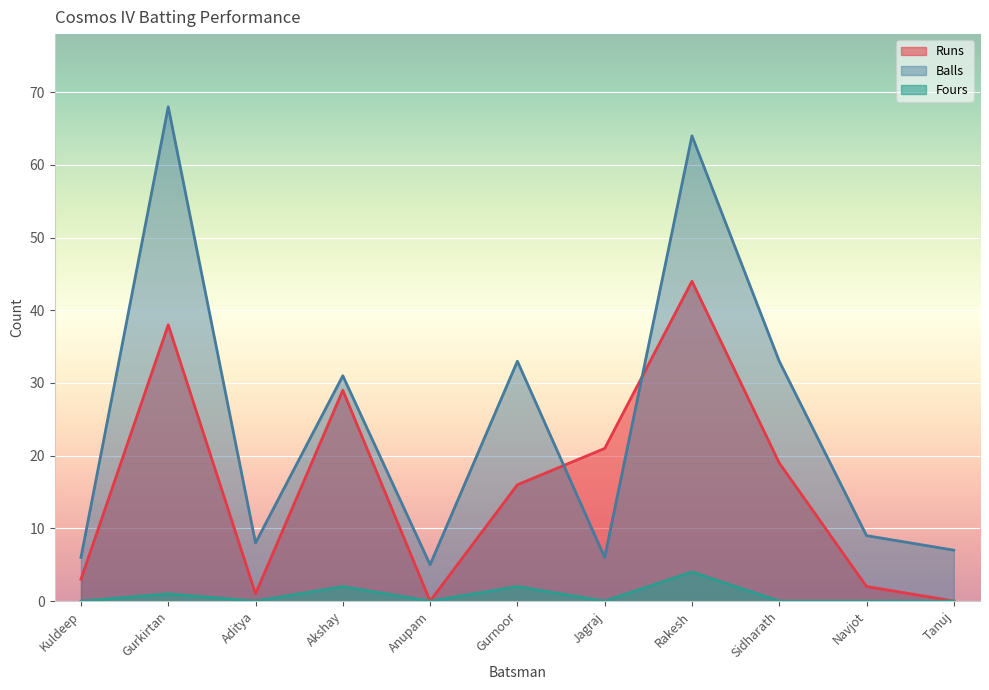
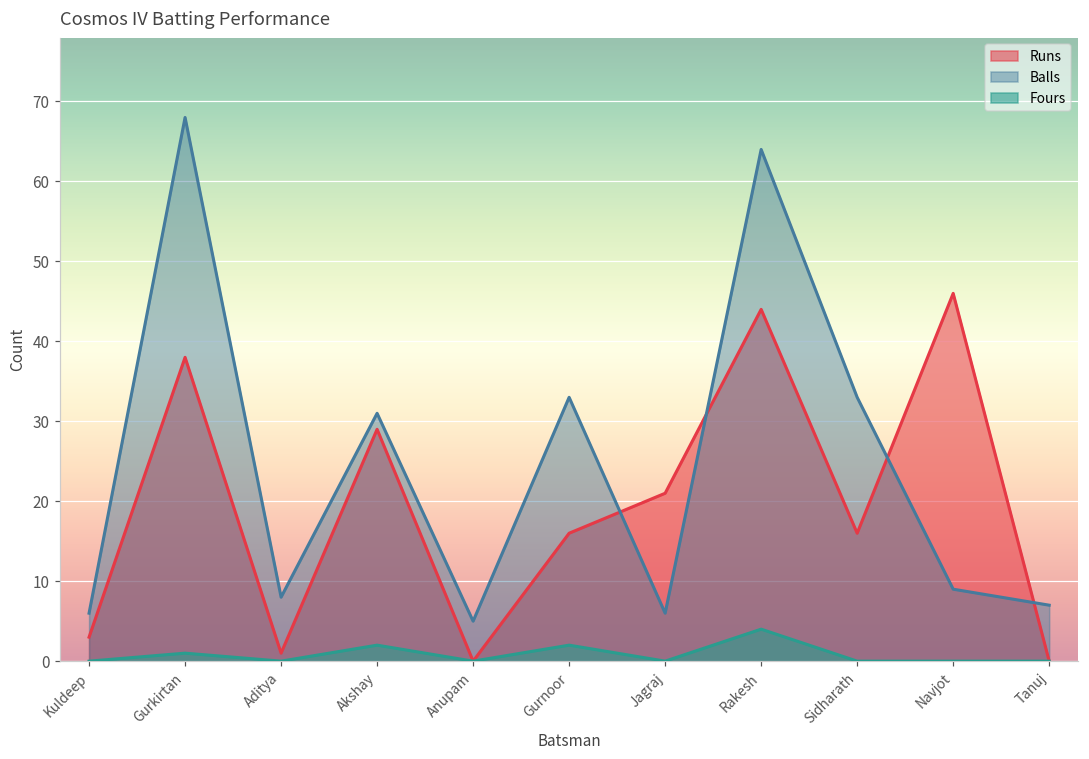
Runs, Sidharath: 19 -> 16
Runs, Navjot: 2 -> 46
